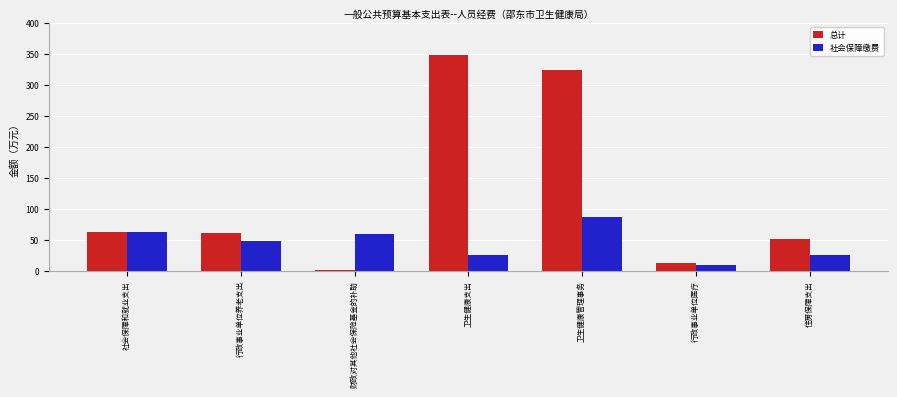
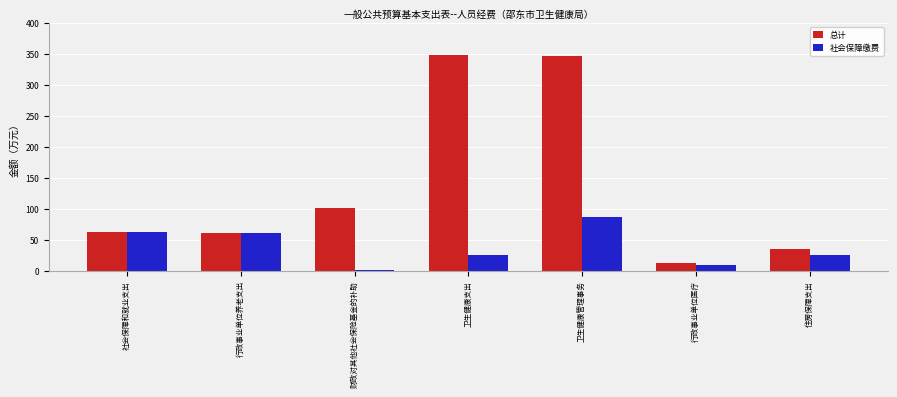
社会保障缴费, 行政事业单位养老支出: 50 -> 60
总计, 财政对其他社会保险基金的补助: 0 -> 100
社会保障缴费, 财政对其他社会保险基金的补助: 60 -> 0
总计, 卫生健康管理事务: 320 -> 350
总计, 住房保障支出: 50 -> 40
